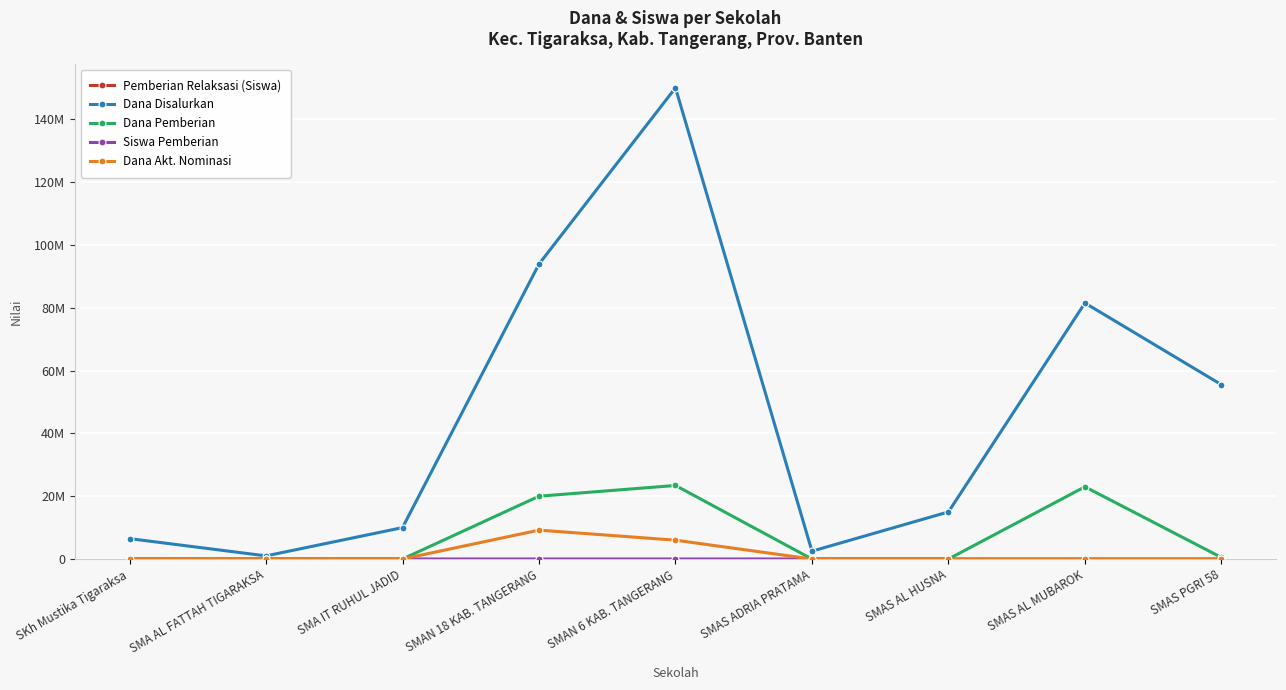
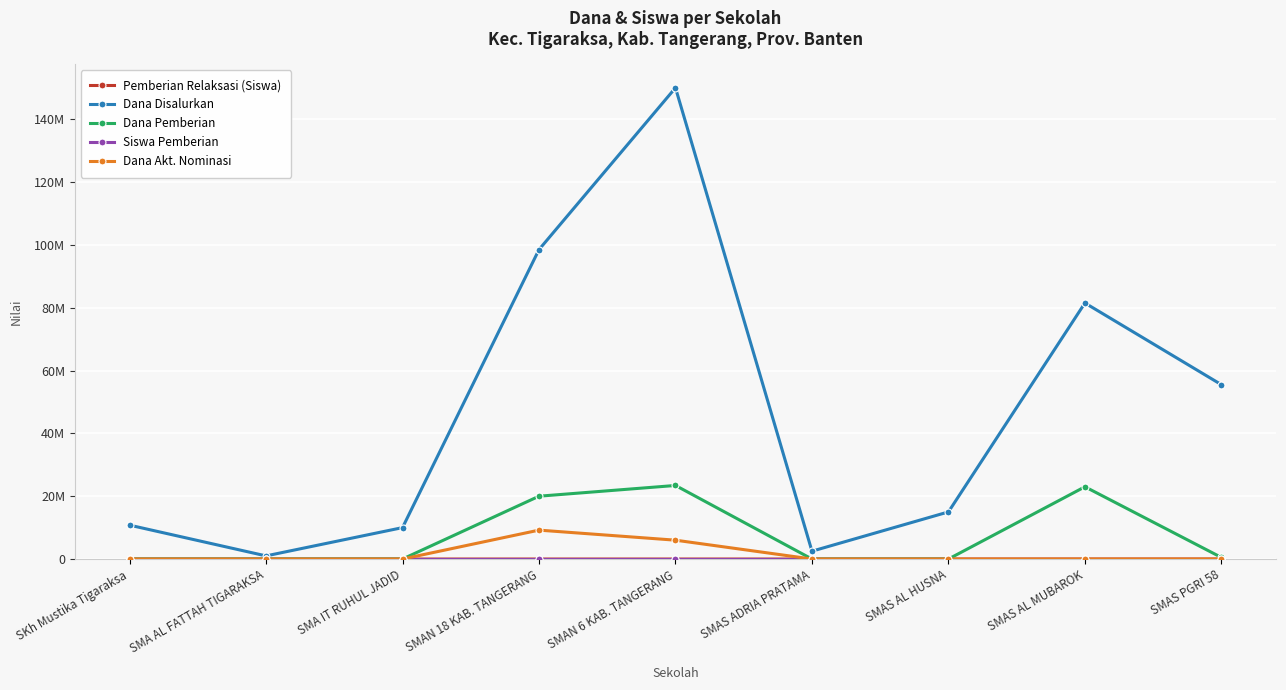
Dana Disalurkan, SKh Mustika Tigaraksa: 7000000 -> 11000000
Dana Disalurkan, SMAN 18 KAB. TANGERANG: 94000000 -> 99000000
